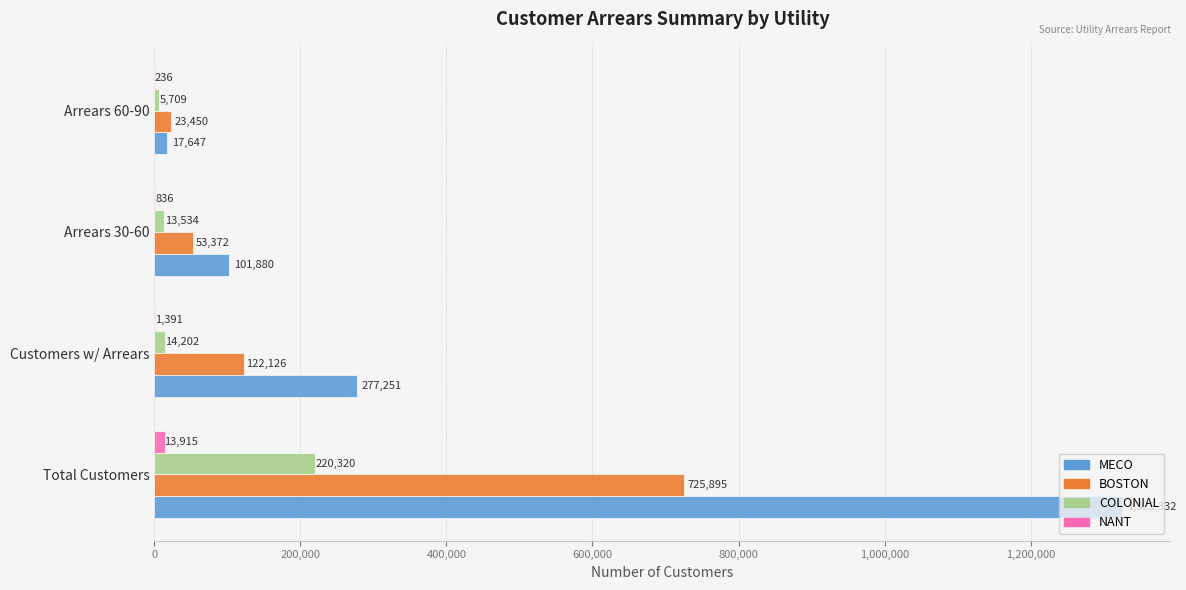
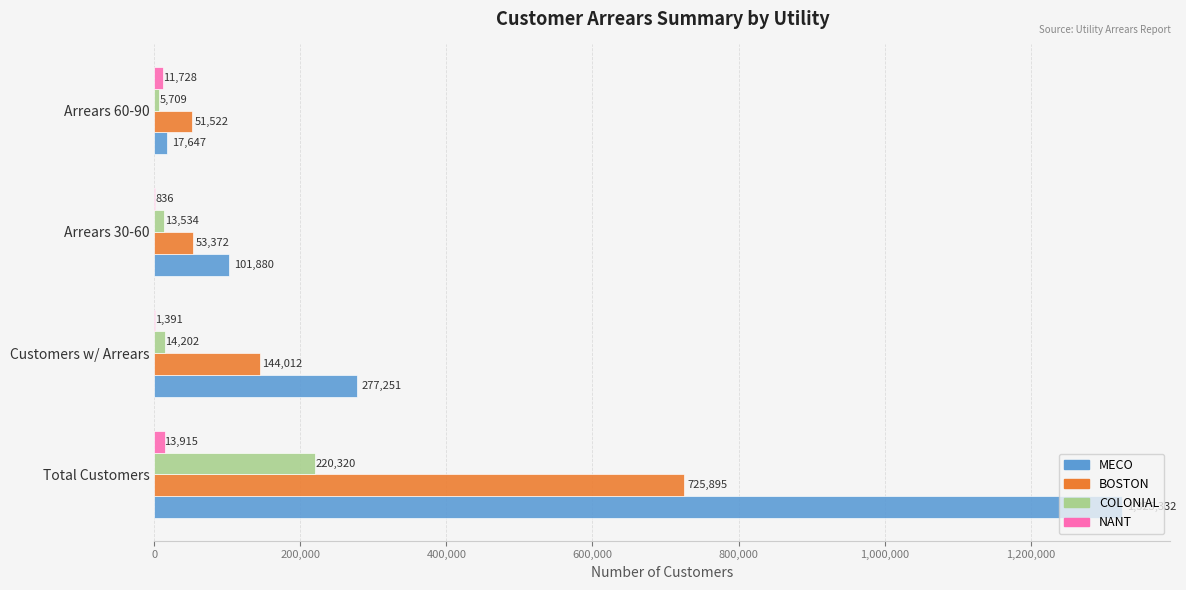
NANT, Arrears 60-90: 236 -> 11,728
BOSTON, Arrears 60-90: 23,450 -> 51,522
BOSTON, Customers w/ Arrears: 122,126 -> 144,012
